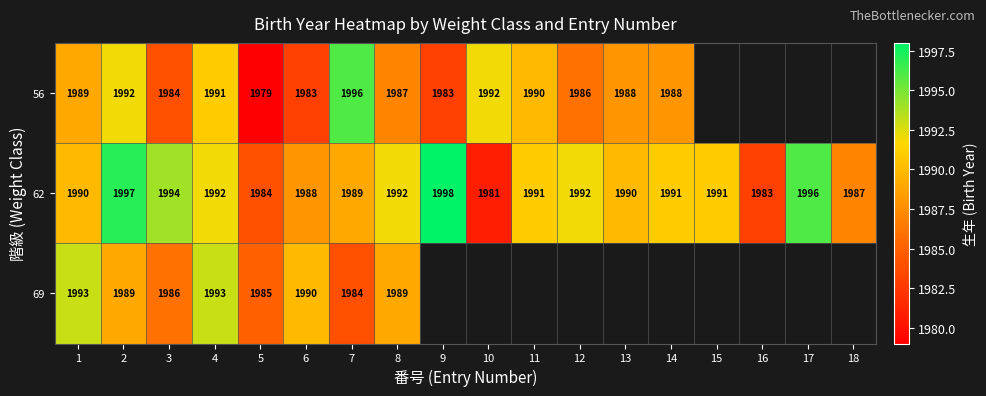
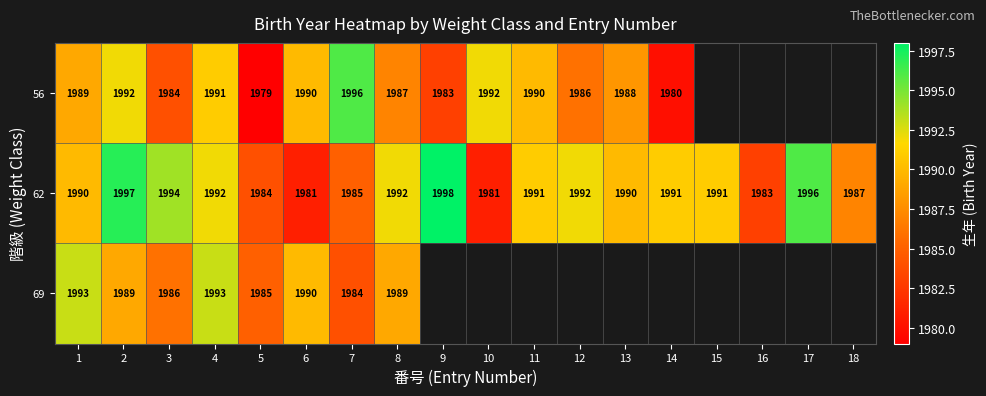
56, 6: 1983 -> 1990
56, 14: 1988 -> 1980
62, 6: 1988 -> 1981
62, 7: 1989 -> 1985
